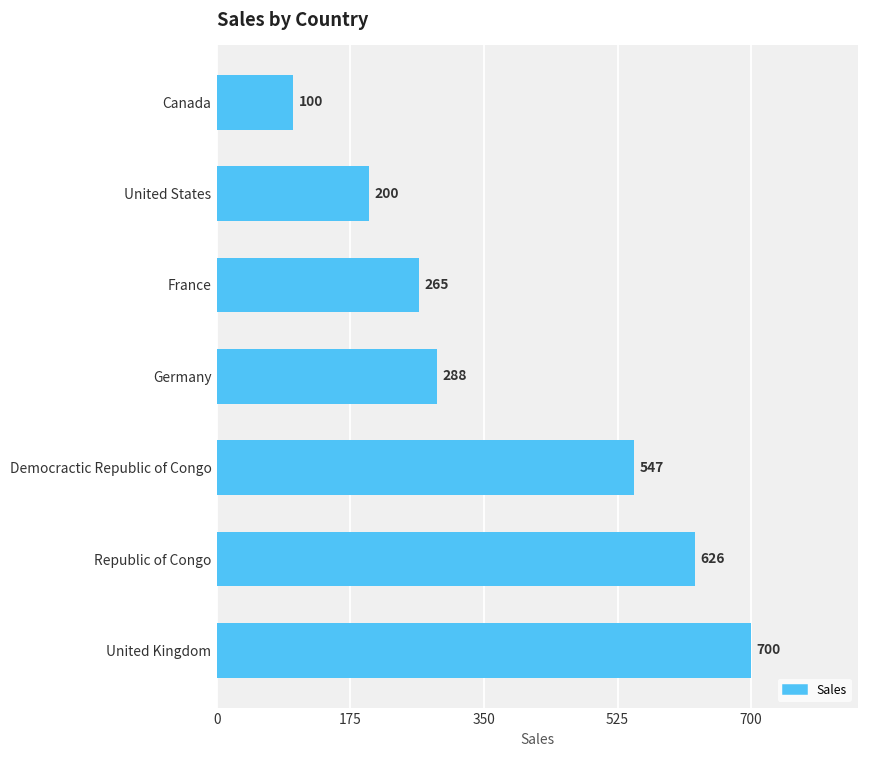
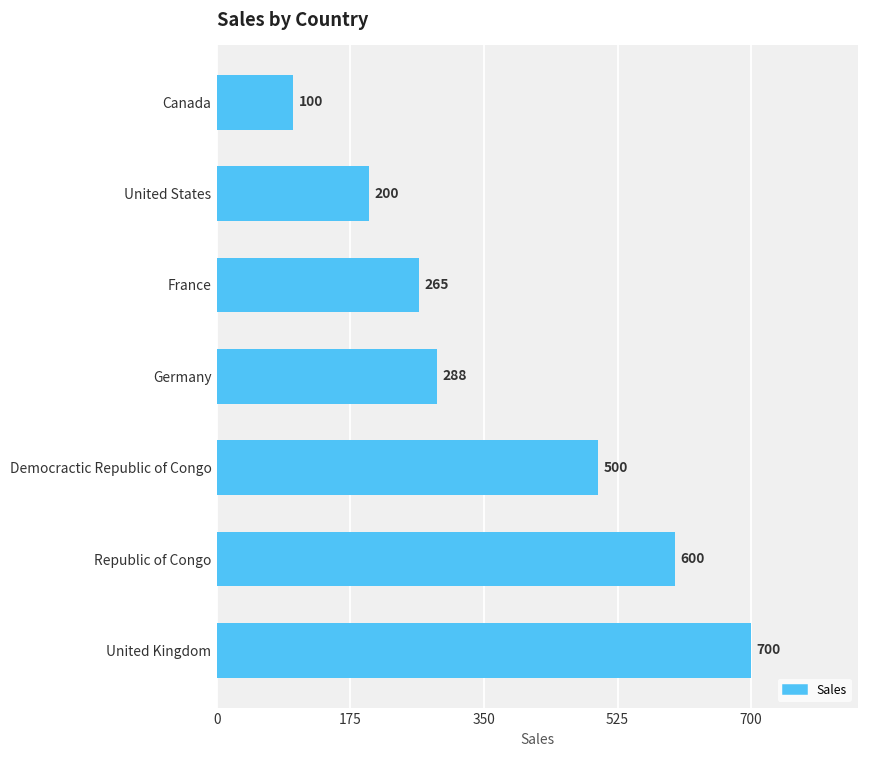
Democractic Republic of Congo: 547 -> 500
Republic of Congo: 626 -> 600
